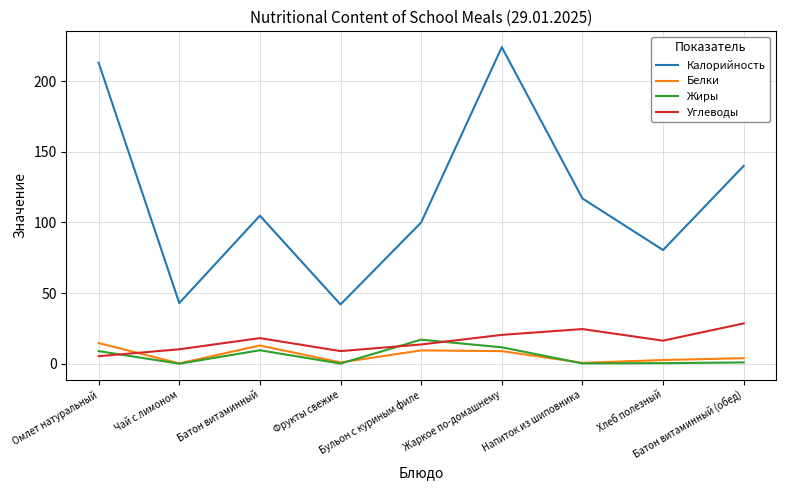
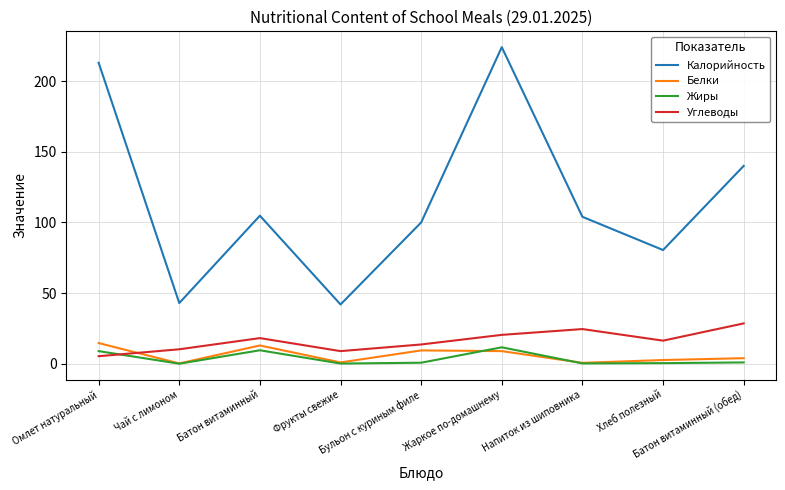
Жиры, Бульон с куриным филе: 17 -> 1
Калорийность, Напиток из шиповника: 117 -> 104
